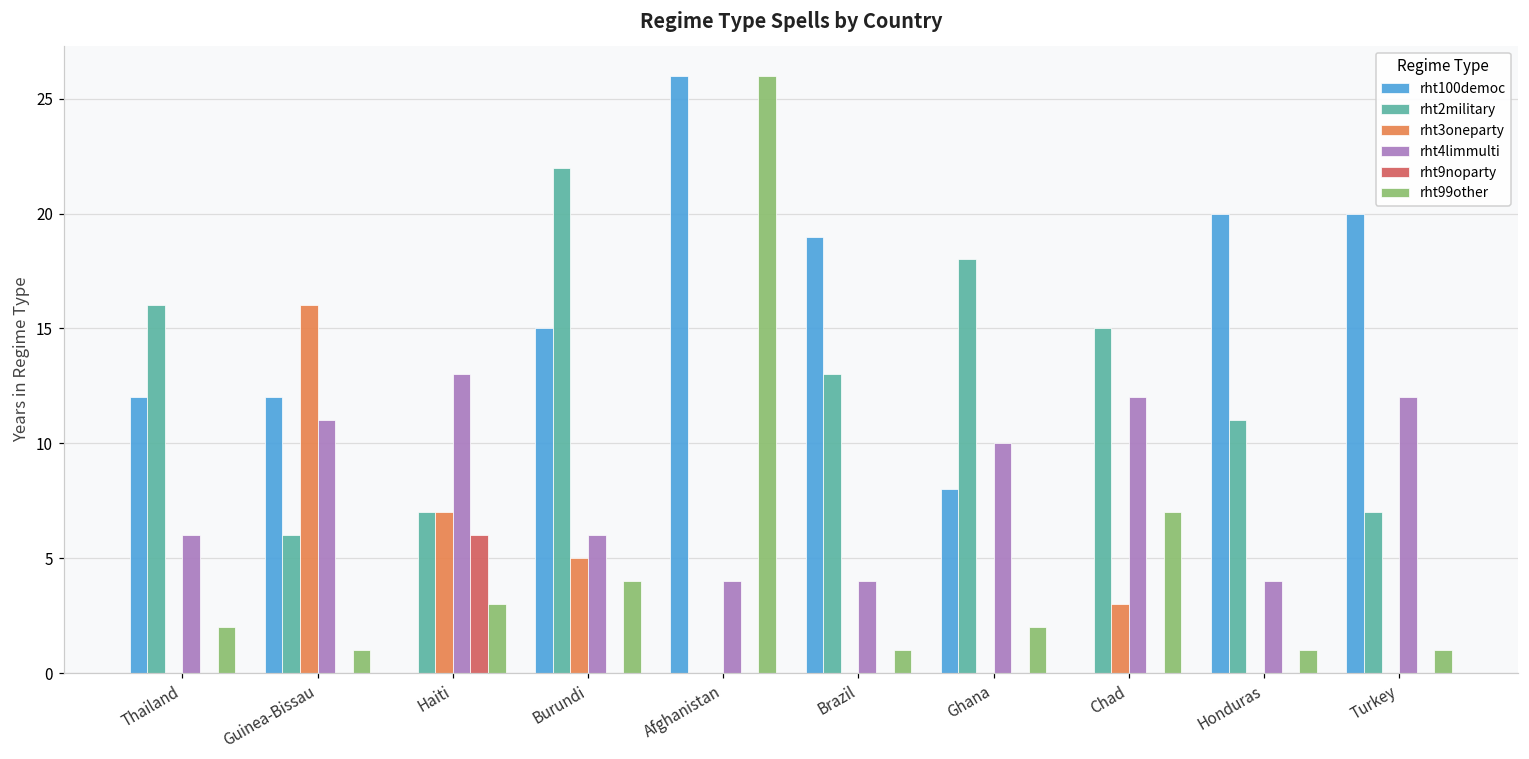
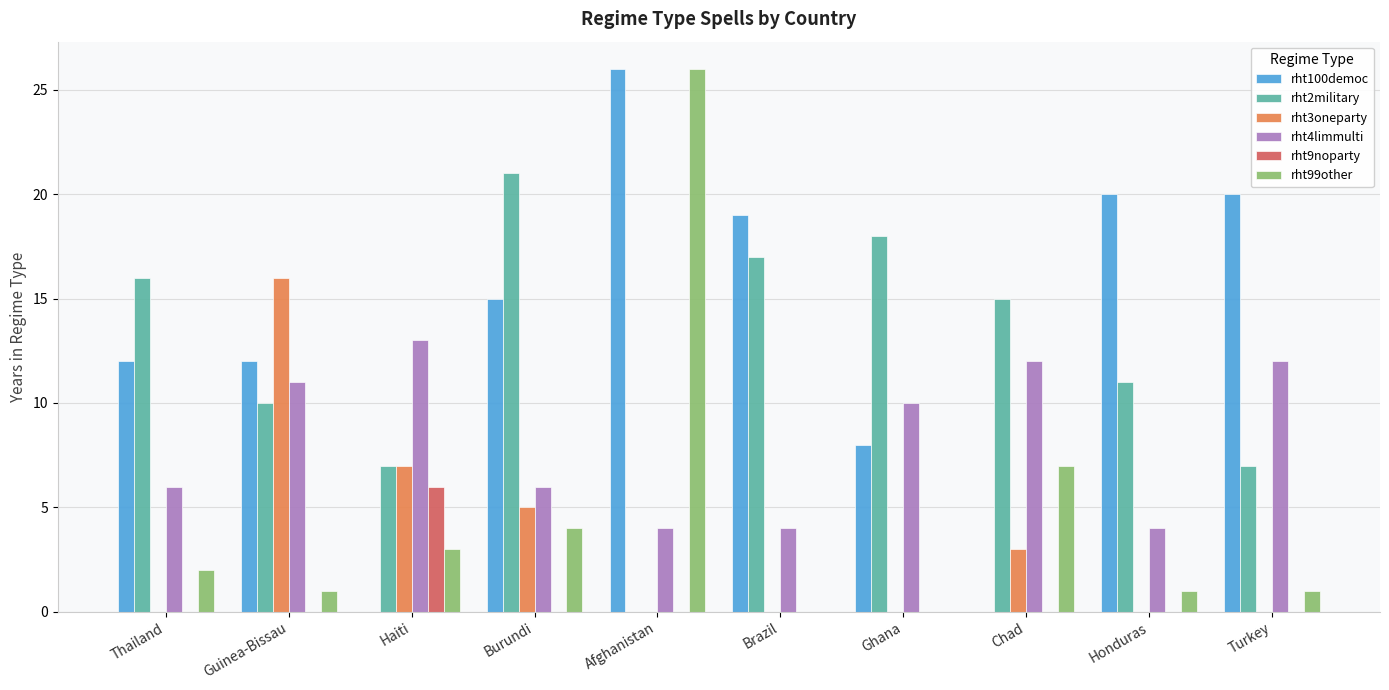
rht2military, Guinea-Bissau: 6 -> 10
rht2military, Burundi: 22 -> 21
rht2military, Brazil: 13 -> 17
rht99other, Brazil: 1 -> 0
rht99other, Ghana: 2 -> 0
